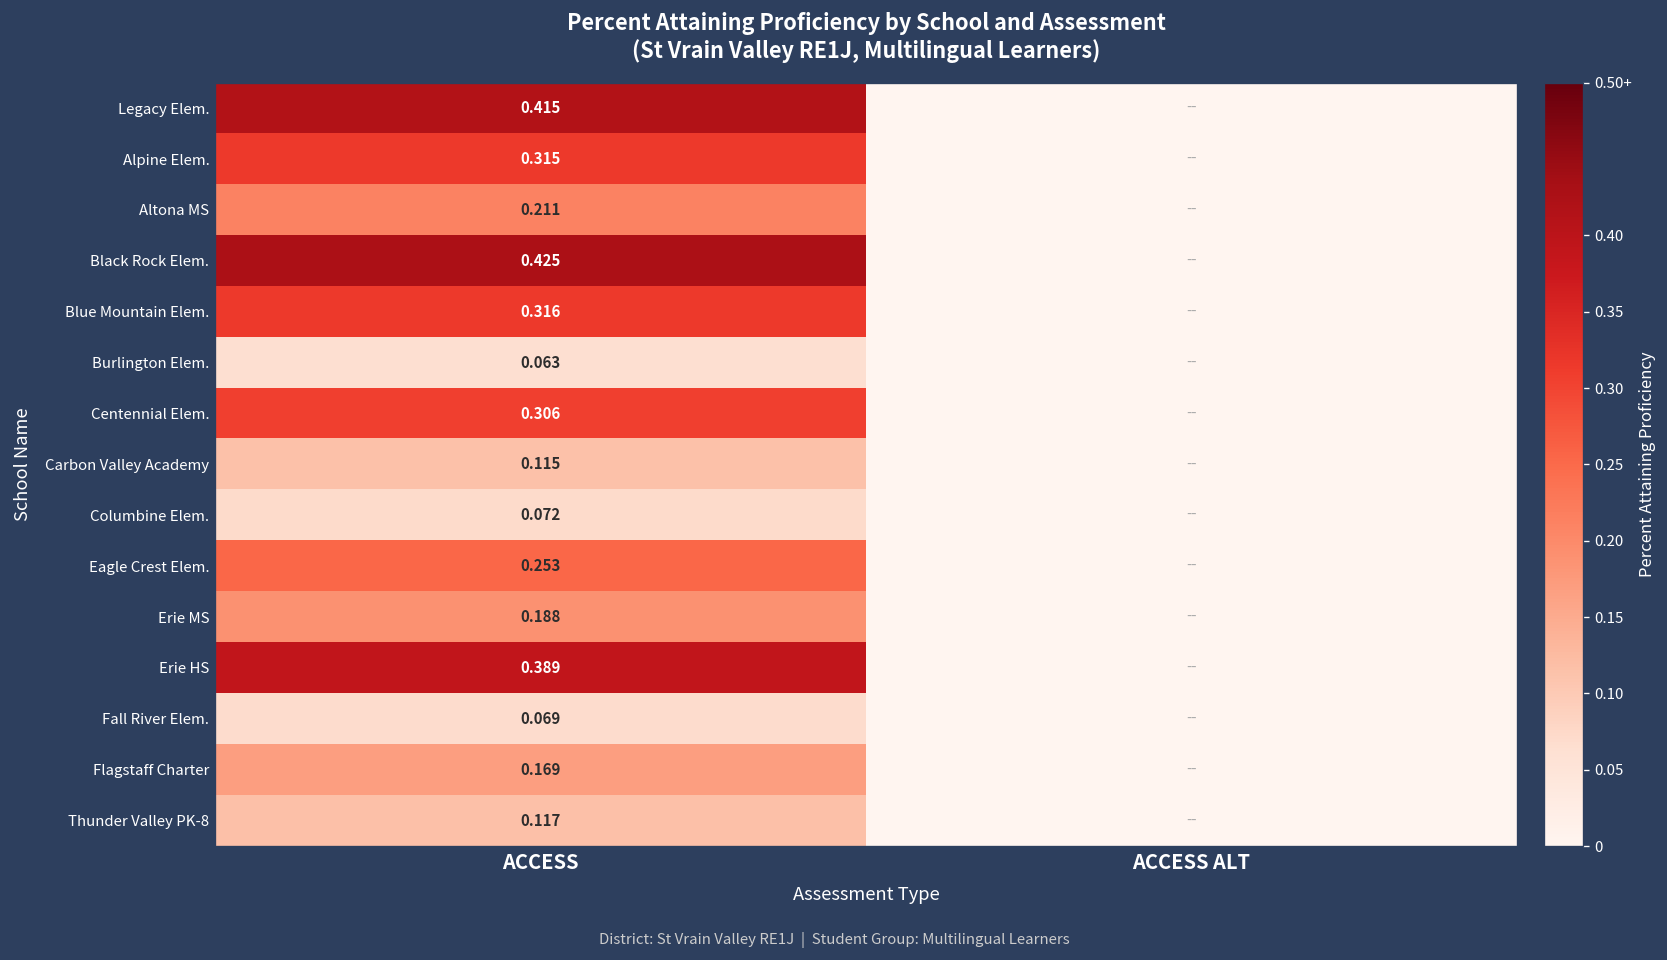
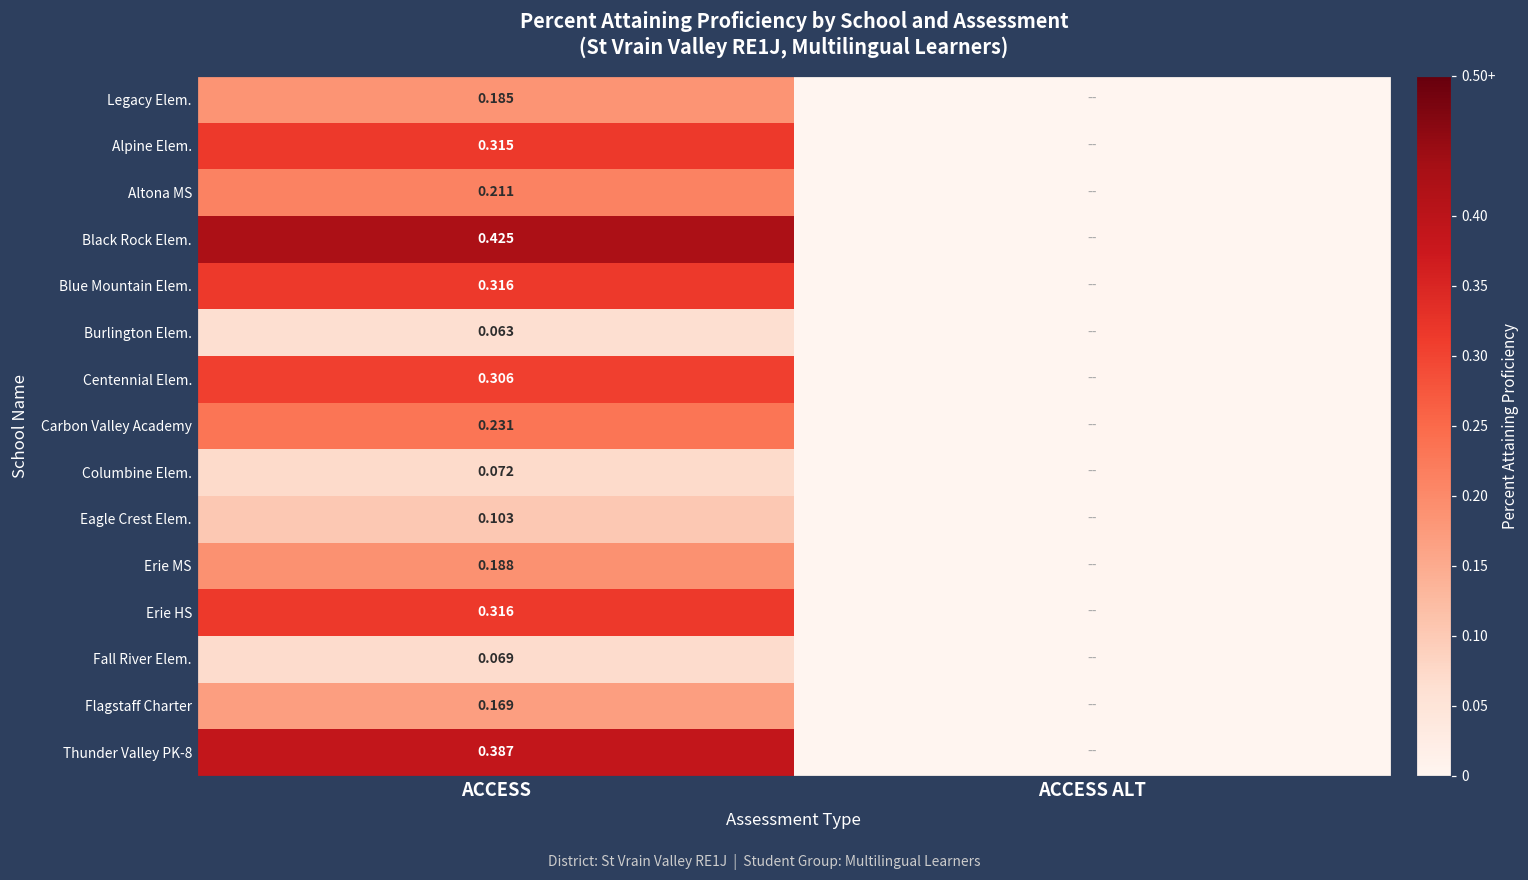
Legacy Elem., ACCESS: 0.415 -> 0.185
Carbon Valley Academy, ACCESS: 0.115 -> 0.231
Eagle Crest Elem., ACCESS: 0.253 -> 0.103
Erie HS, ACCESS: 0.389 -> 0.316
Thunder Valley PK-8, ACCESS: 0.117 -> 0.387
